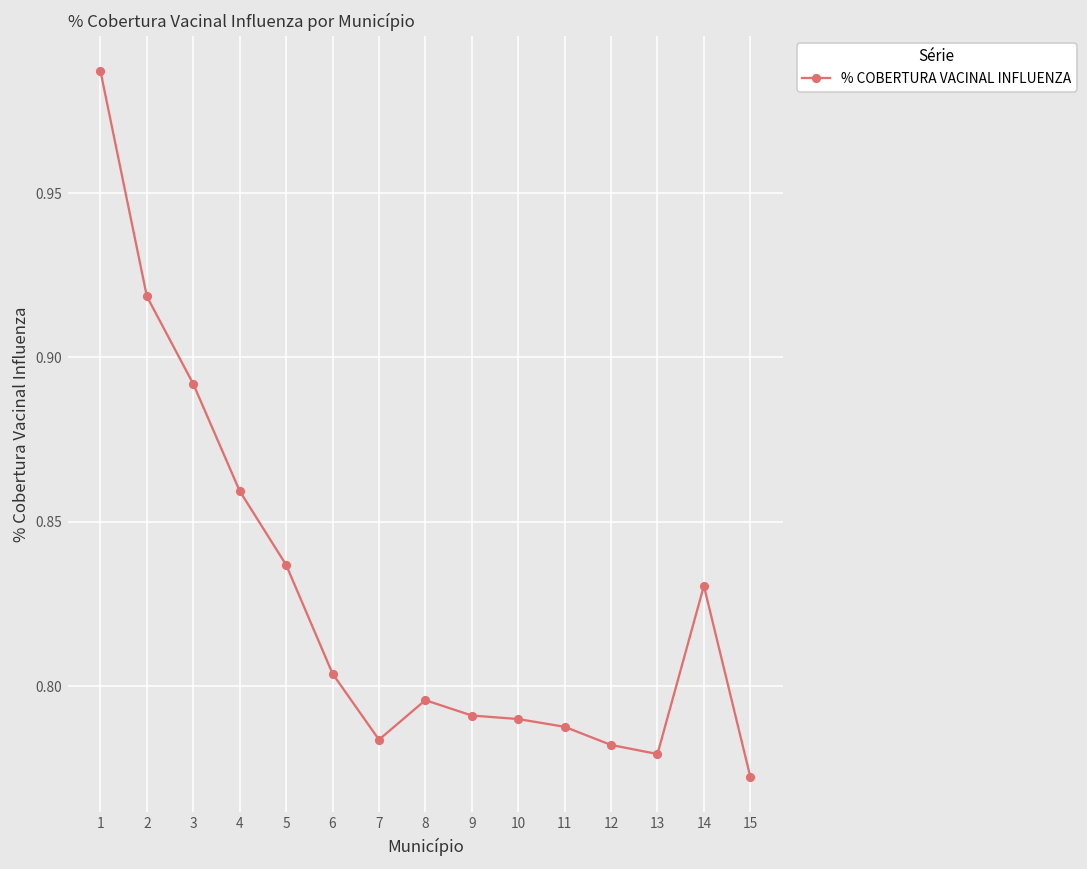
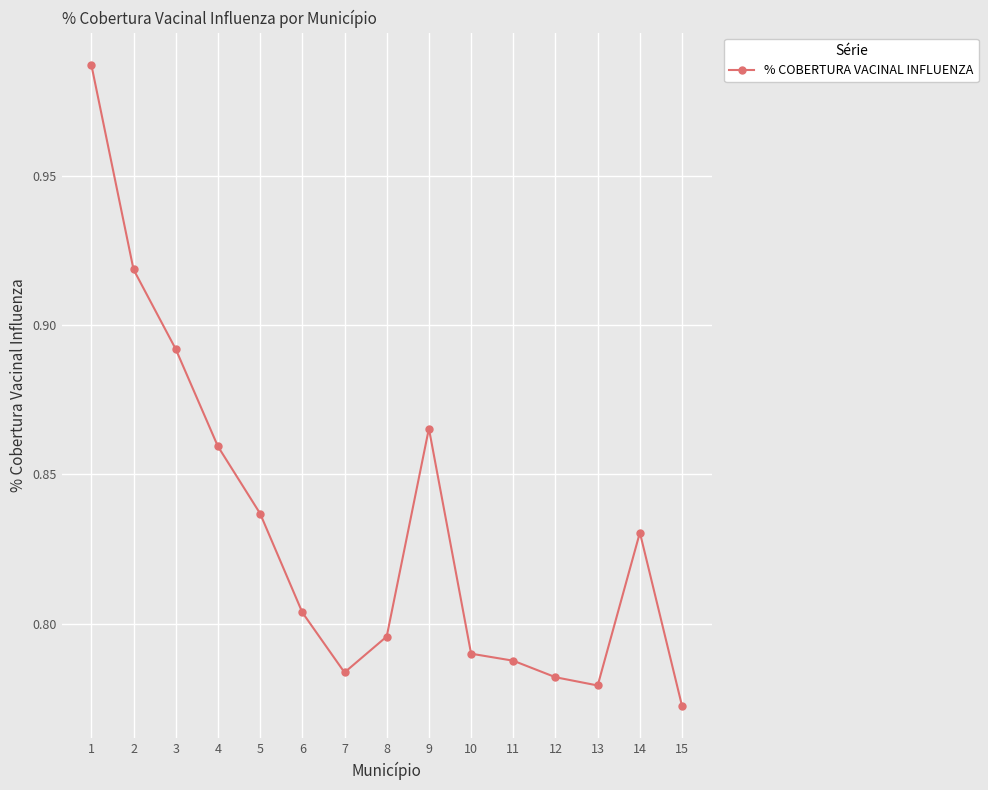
9: 0.791 -> 0.865
